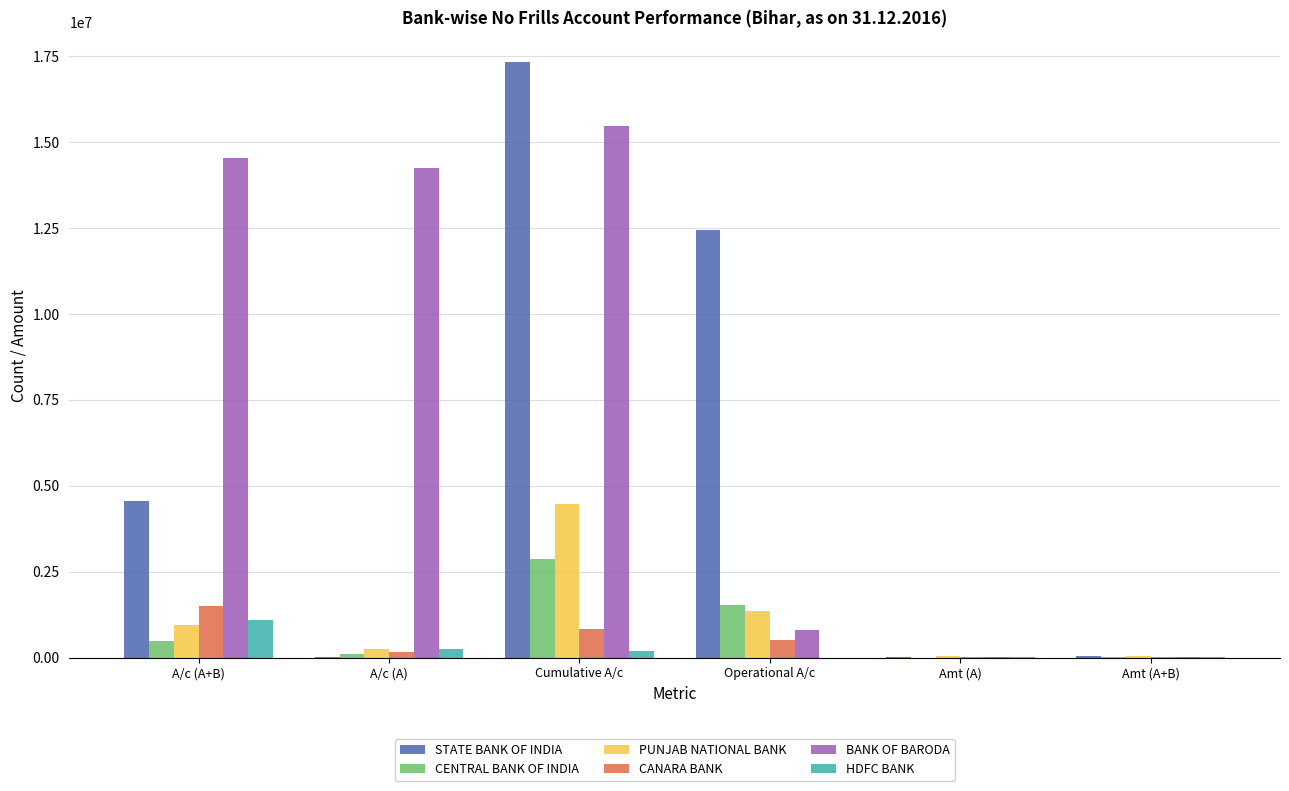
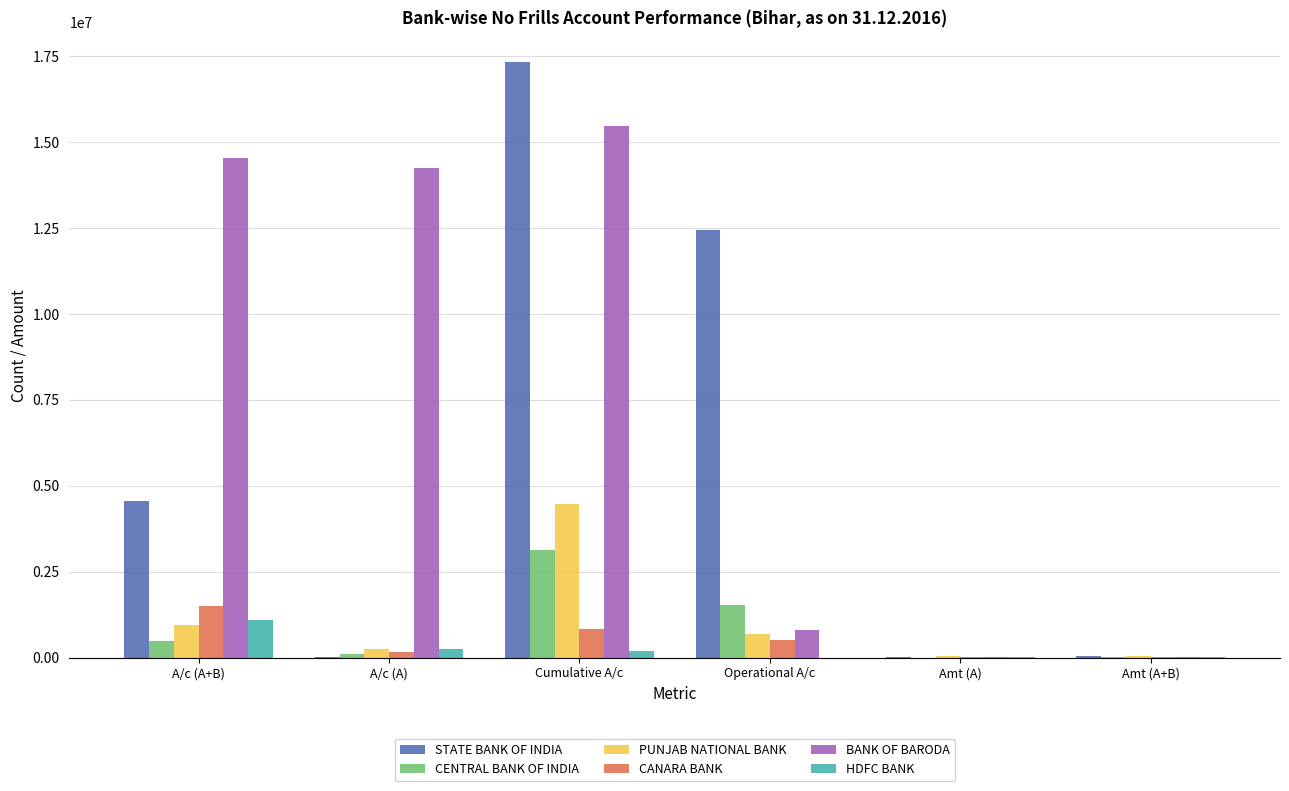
CENTRAL BANK OF INDIA, Cumulative A/c: 2900000 -> 3100000
PUNJAB NATIONAL BANK, Operational A/c: 1400000 -> 700000
